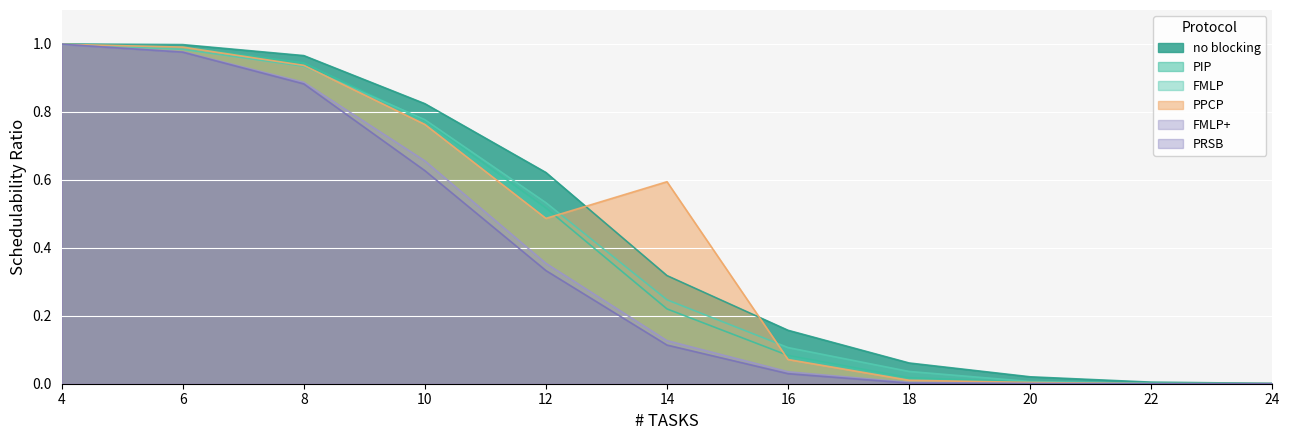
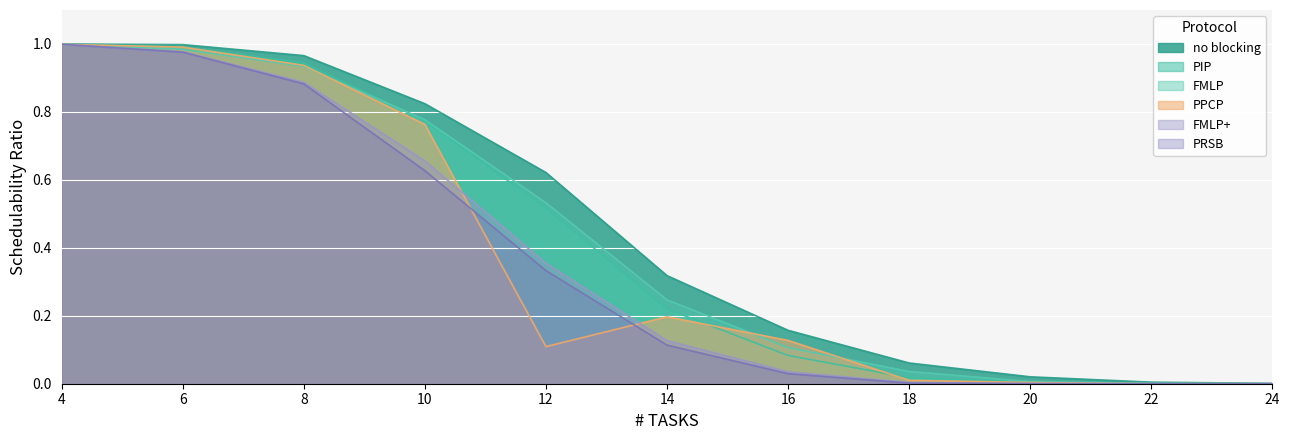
PPCP, 12: 0.49 -> 0.11
PPCP, 14: 0.59 -> 0.20
PPCP, 16: 0.07 -> 0.13
